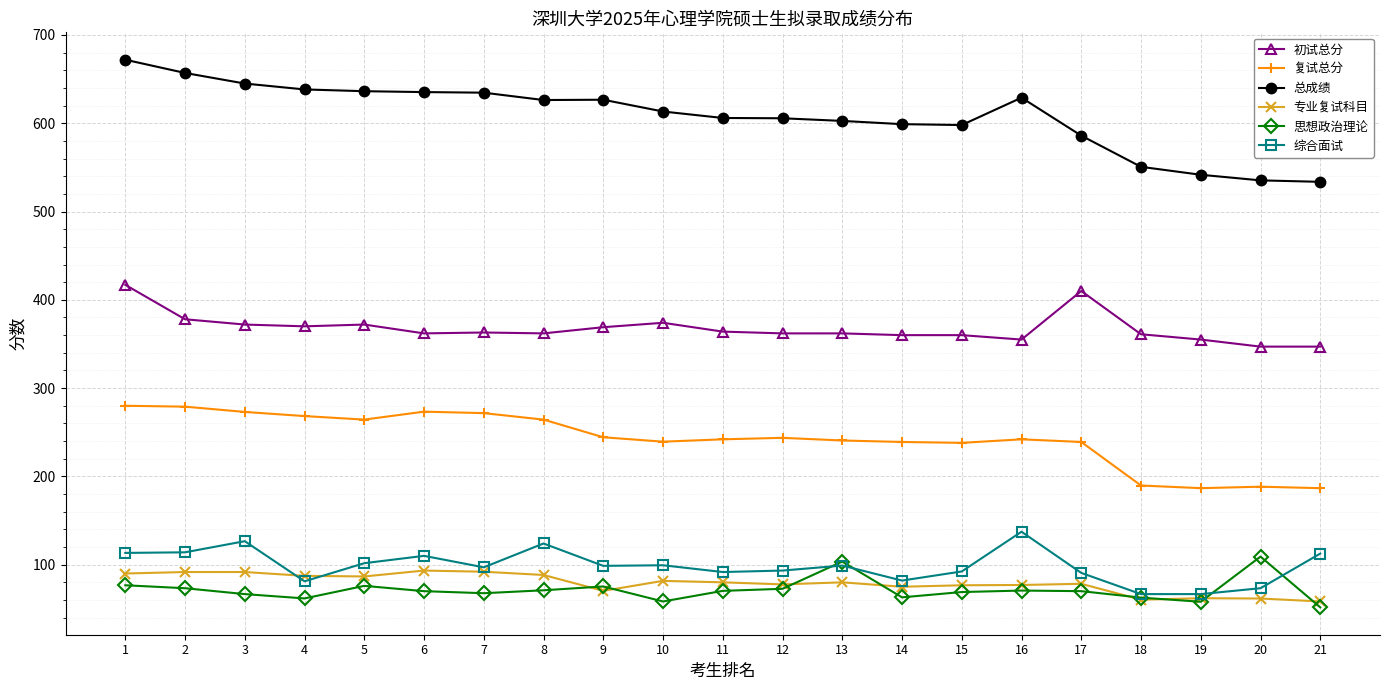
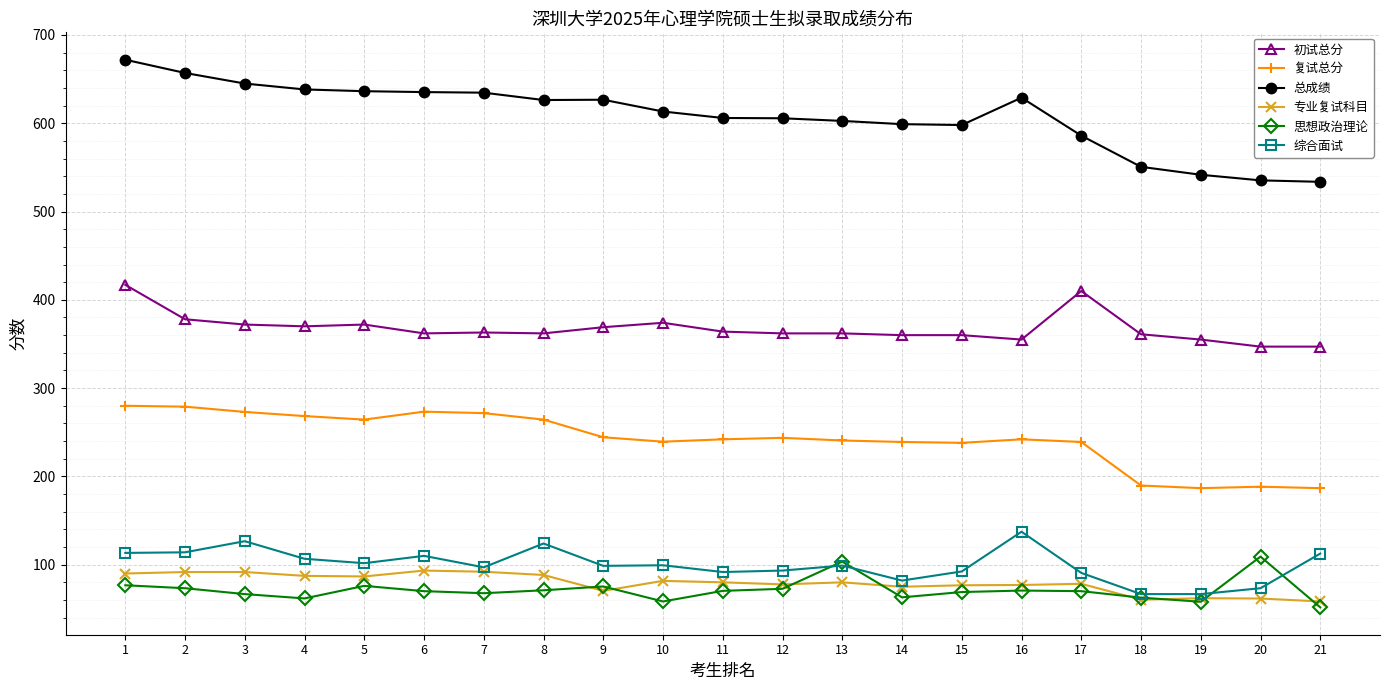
综合面试, 4: 80 -> 110
